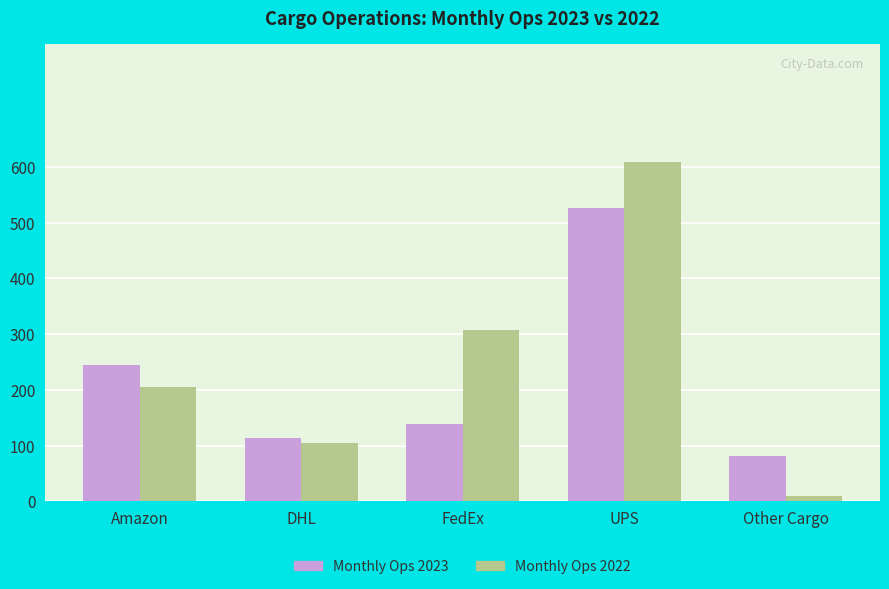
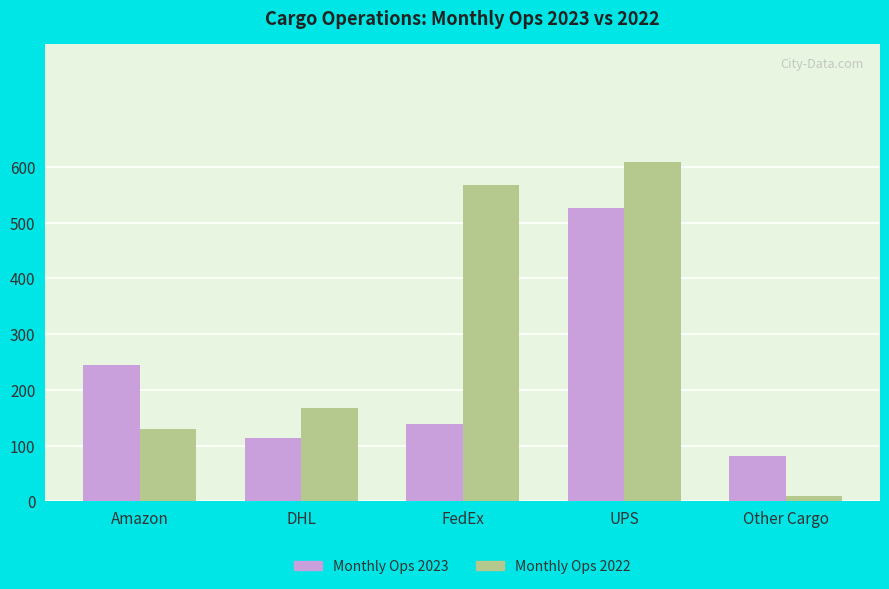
Monthly Ops 2022, Amazon: 210 -> 130
Monthly Ops 2022, DHL: 110 -> 170
Monthly Ops 2022, FedEx: 310 -> 570
